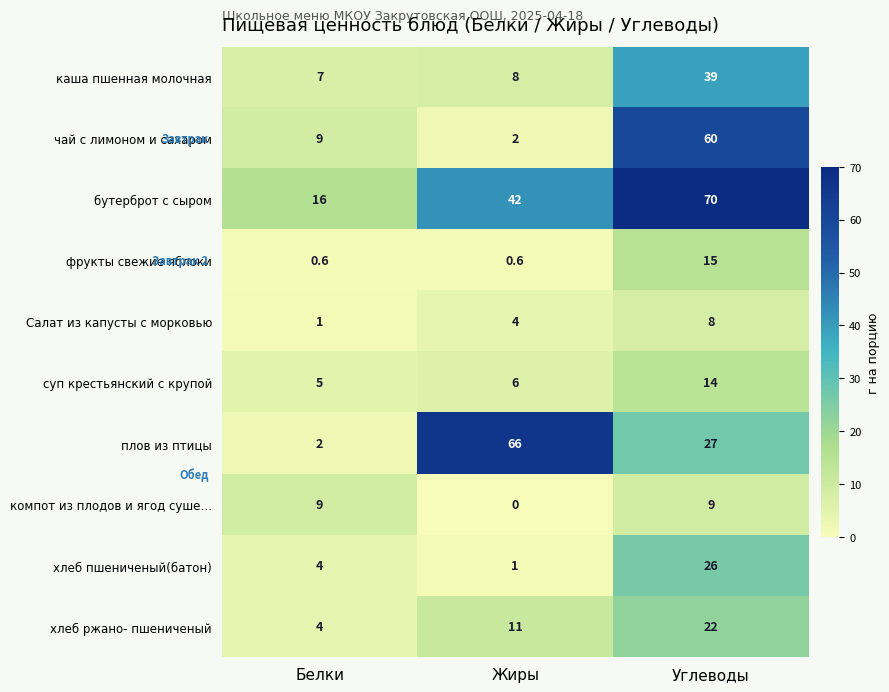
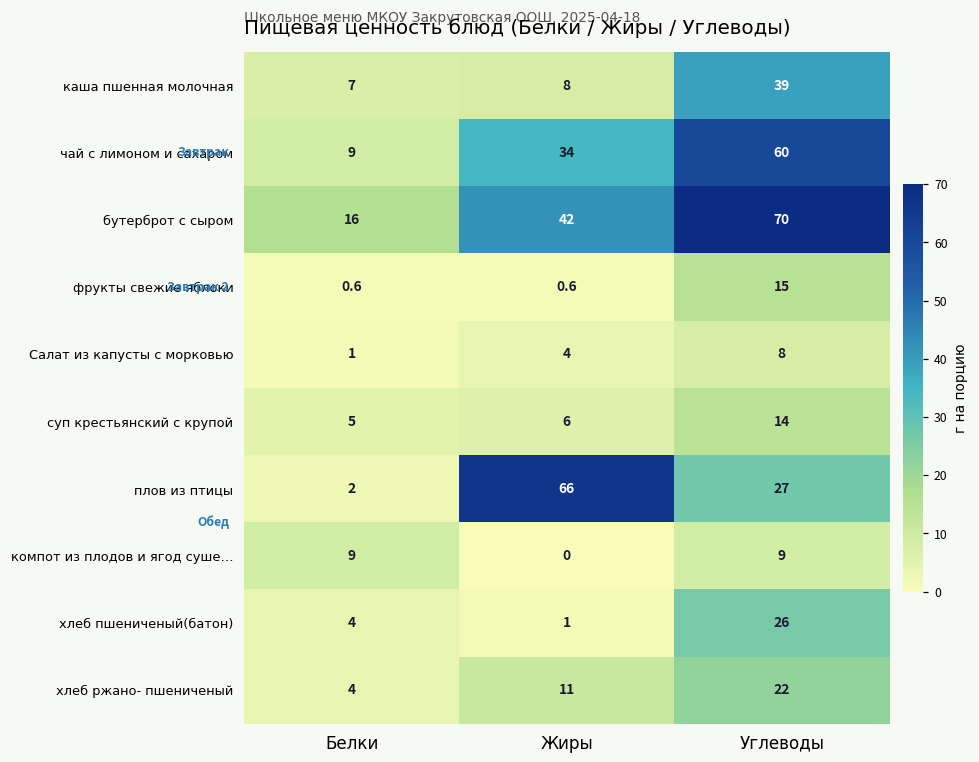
чай с лимоном и сахаром, Жиры: 2 -> 34
